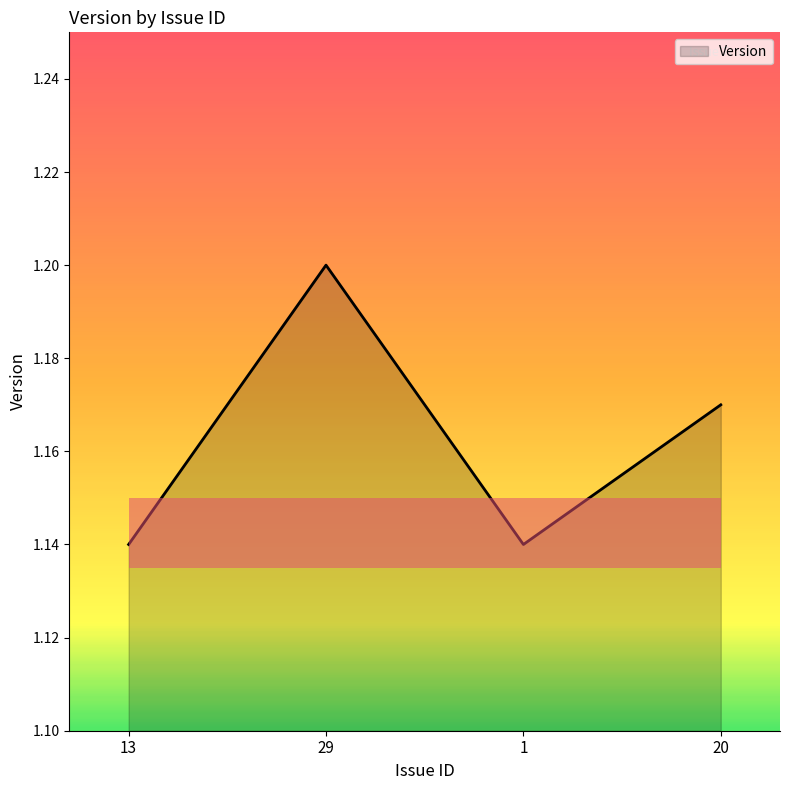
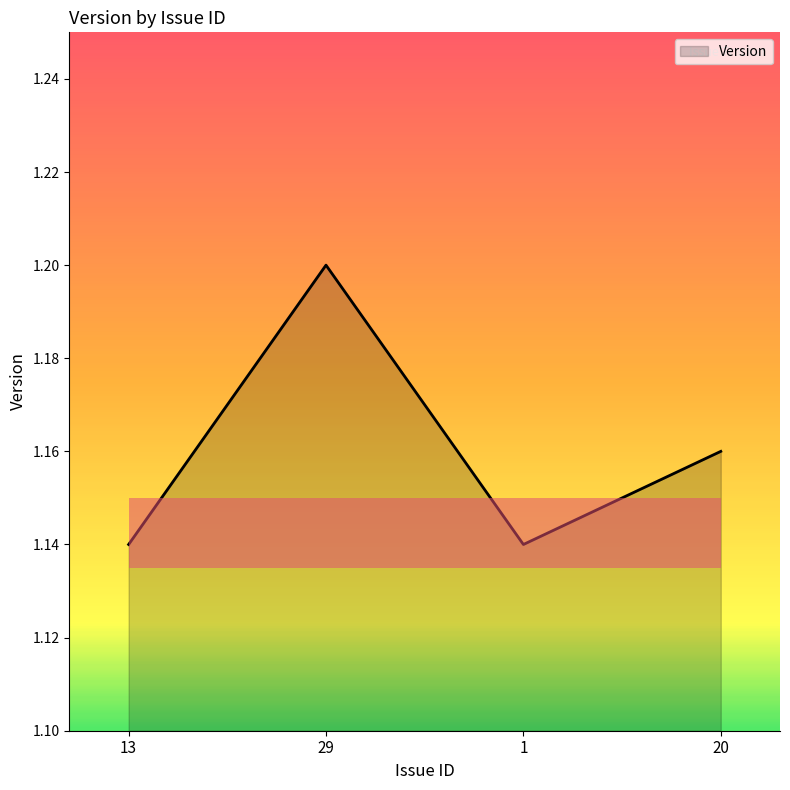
Version, 20: 1.17 -> 1.16
